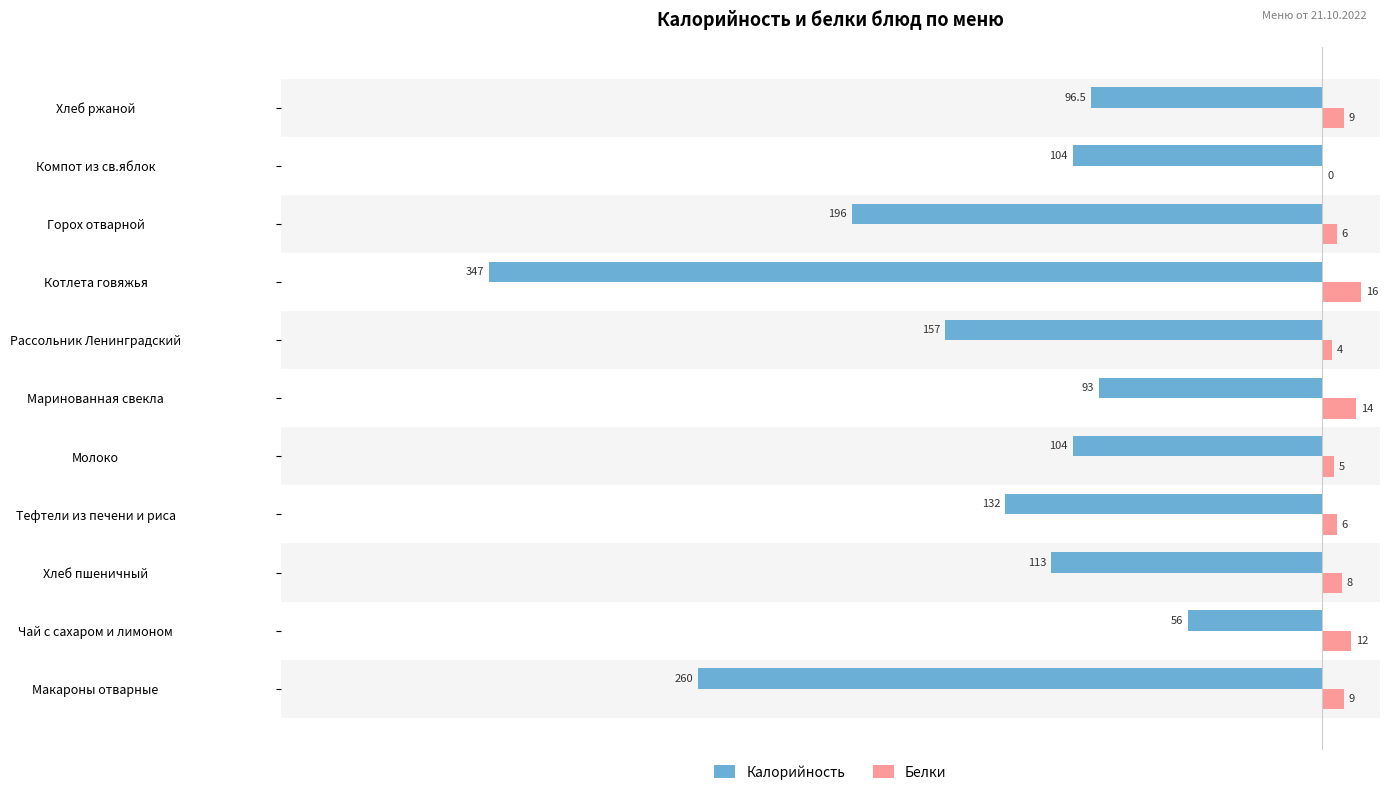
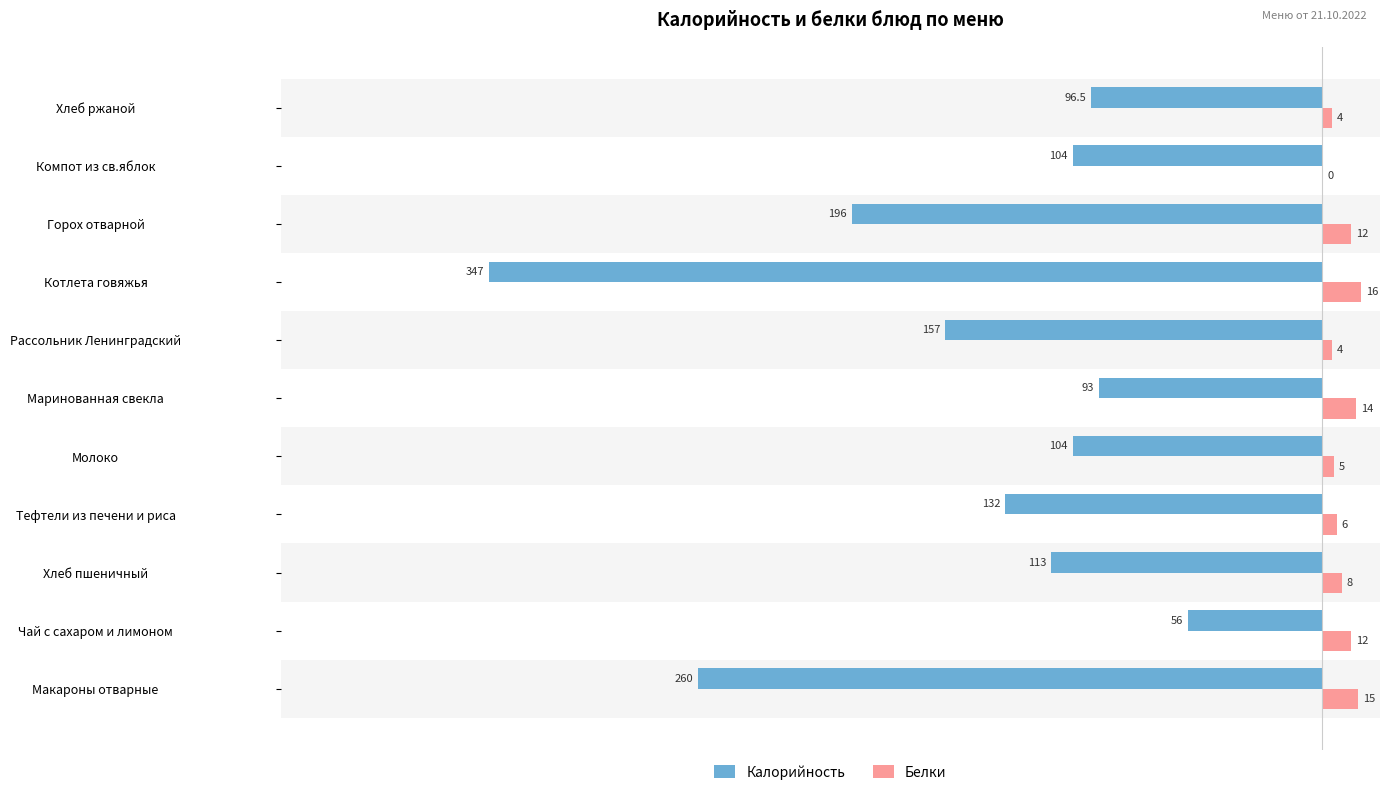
Белки, Хлеб ржаной: 9 -> 4
Белки, Горох отварной: 6 -> 12
Белки, Макароны отварные: 9 -> 15
